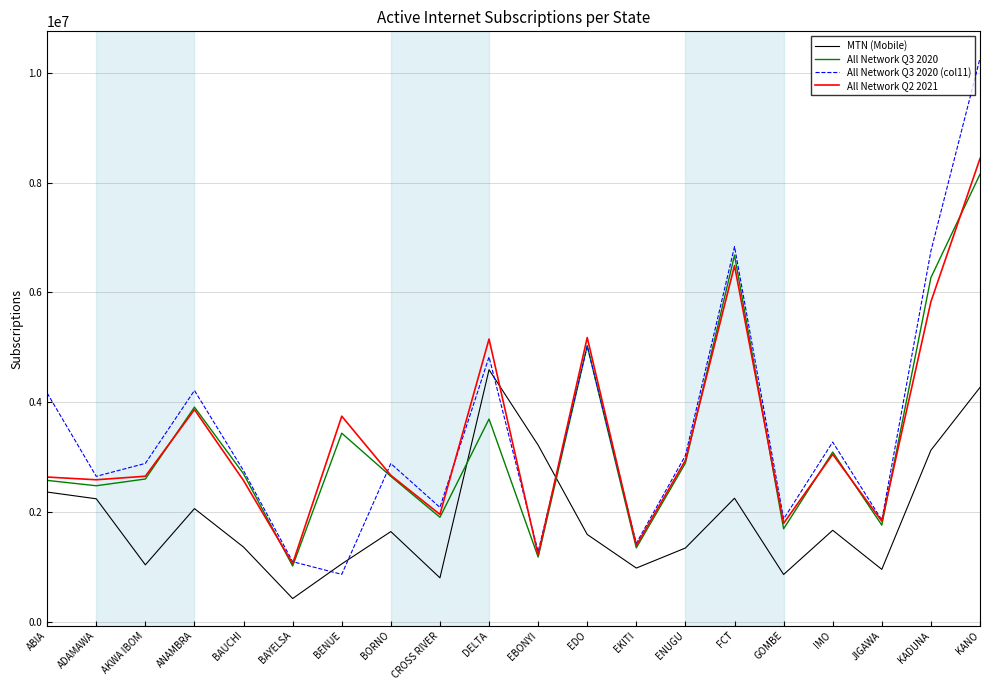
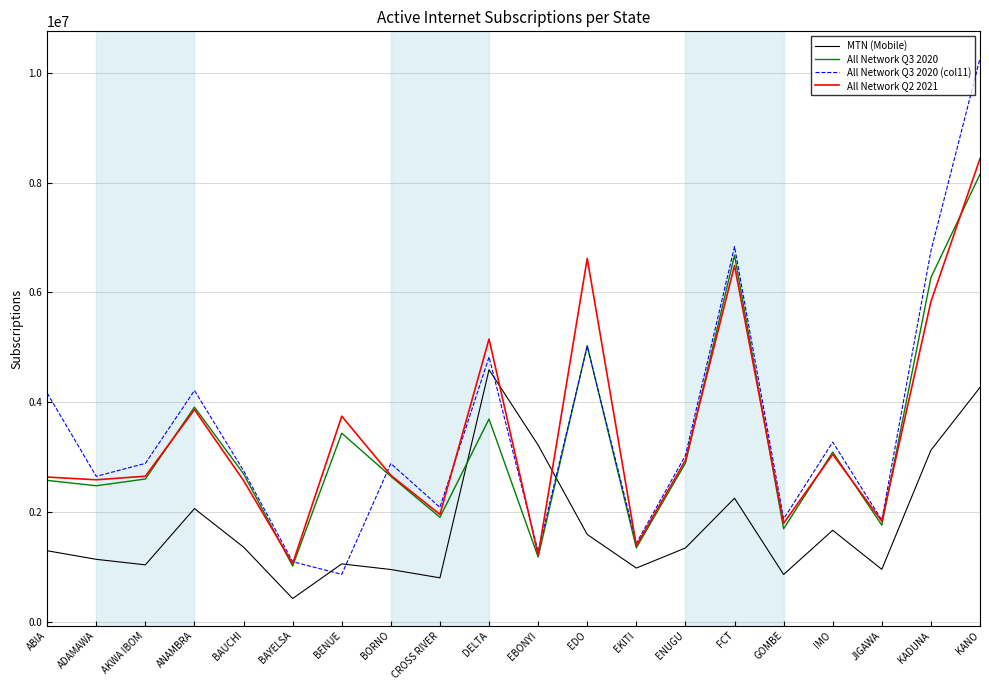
MTN (Mobile), ABIA: 2400000 -> 1300000
MTN (Mobile), ADAMAWA: 2200000 -> 1100000
MTN (Mobile), BORNO: 1600000 -> 1000000
All Network Q2 2021, EDO: 5200000 -> 6600000
